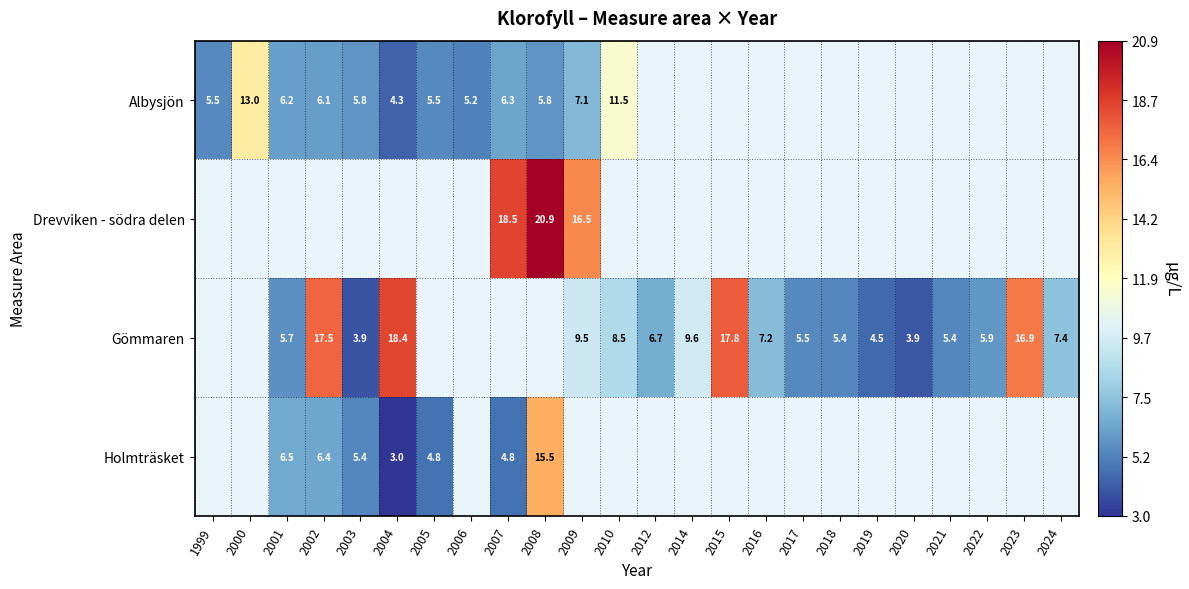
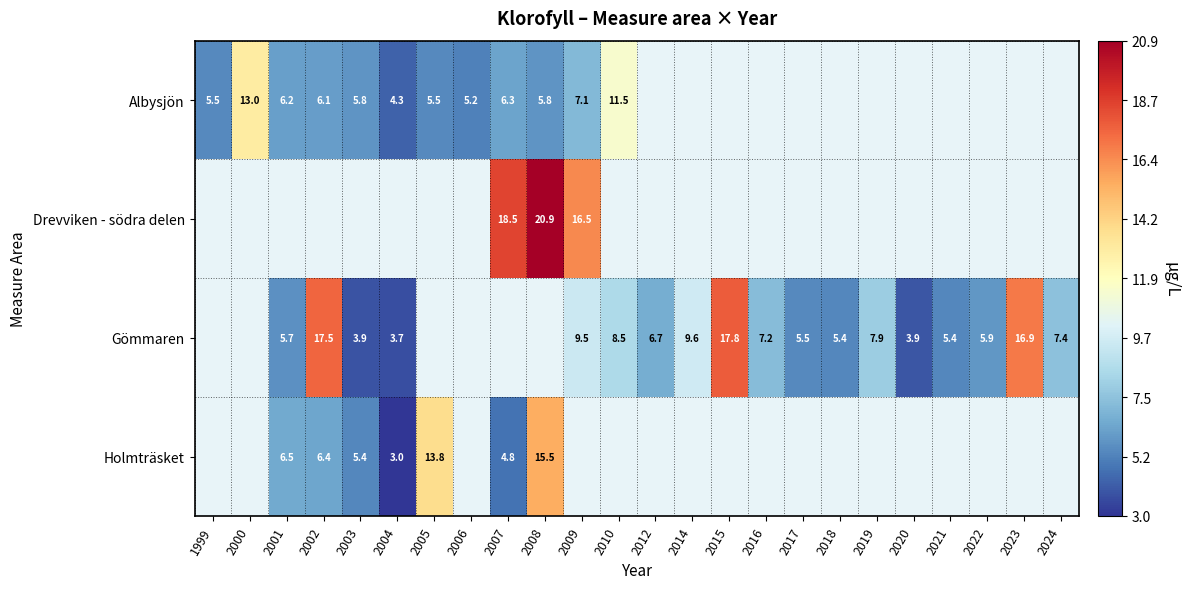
Gömmaren, 2004: 18.4 -> 3.7
Gömmaren, 2019: 4.5 -> 7.9
Holmträsket, 2005: 4.8 -> 13.8
